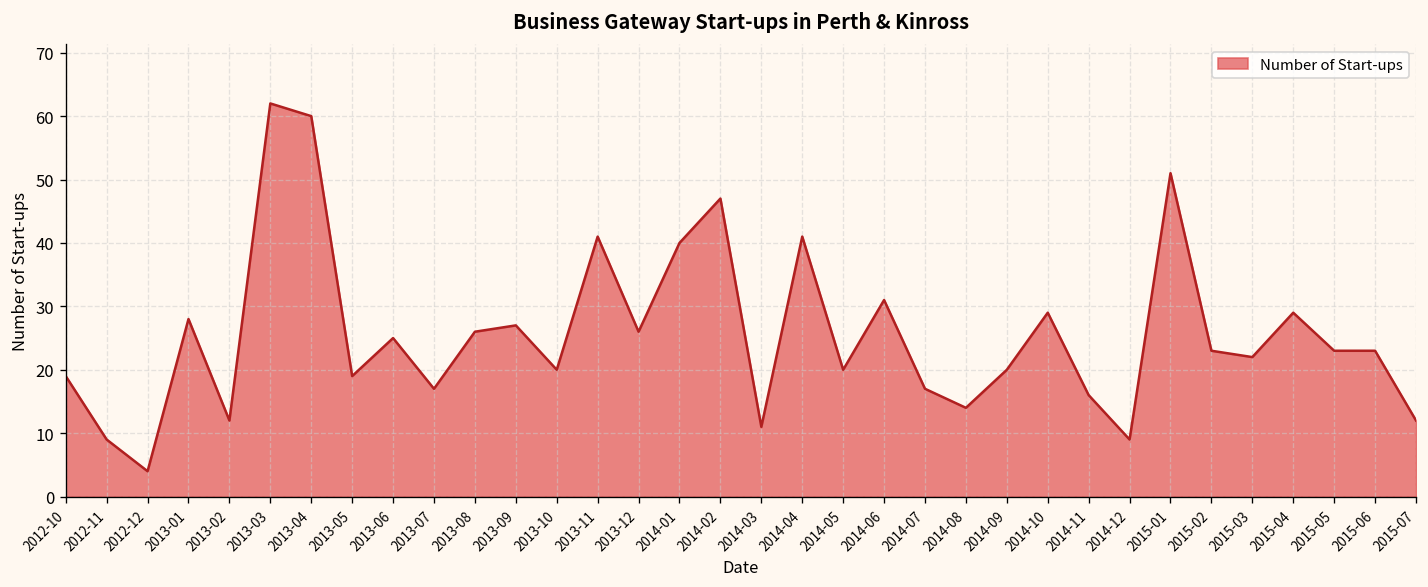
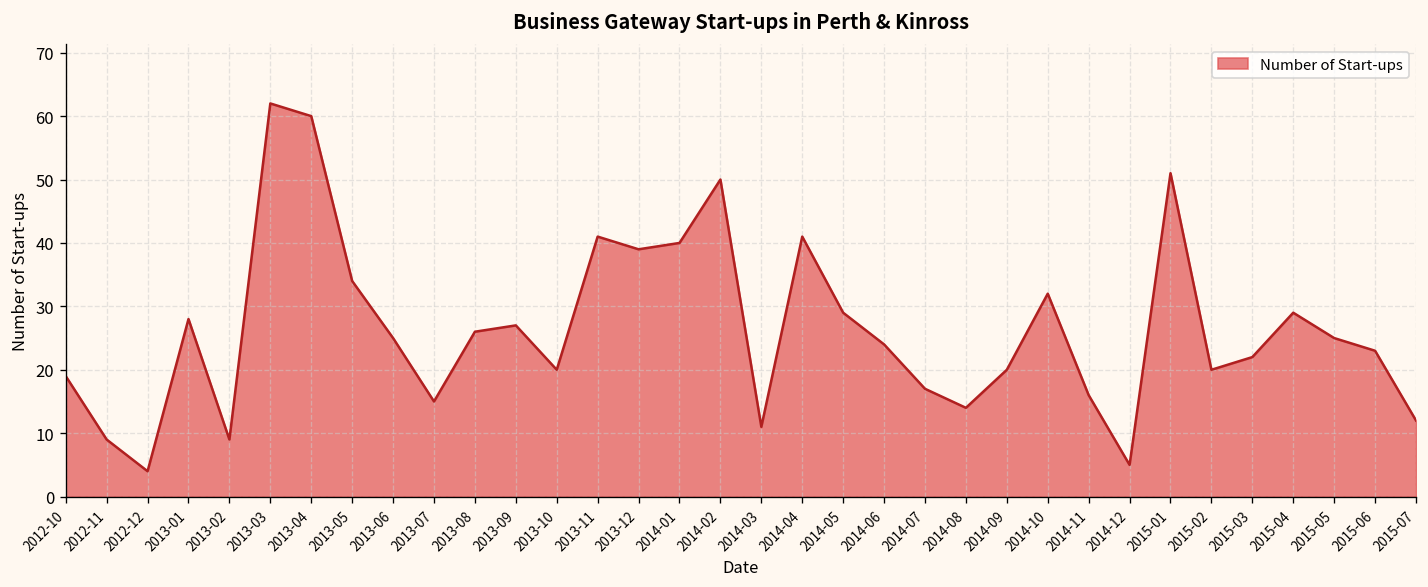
2013-02: 12 -> 9
2013-05: 19 -> 34
2013-07: 17 -> 15
2013-12: 26 -> 39
2014-02: 47 -> 50
2014-05: 20 -> 29
2014-06: 31 -> 24
2014-10: 29 -> 32
2014-12: 9 -> 5
2015-02: 23 -> 20
2015-05: 23 -> 25
